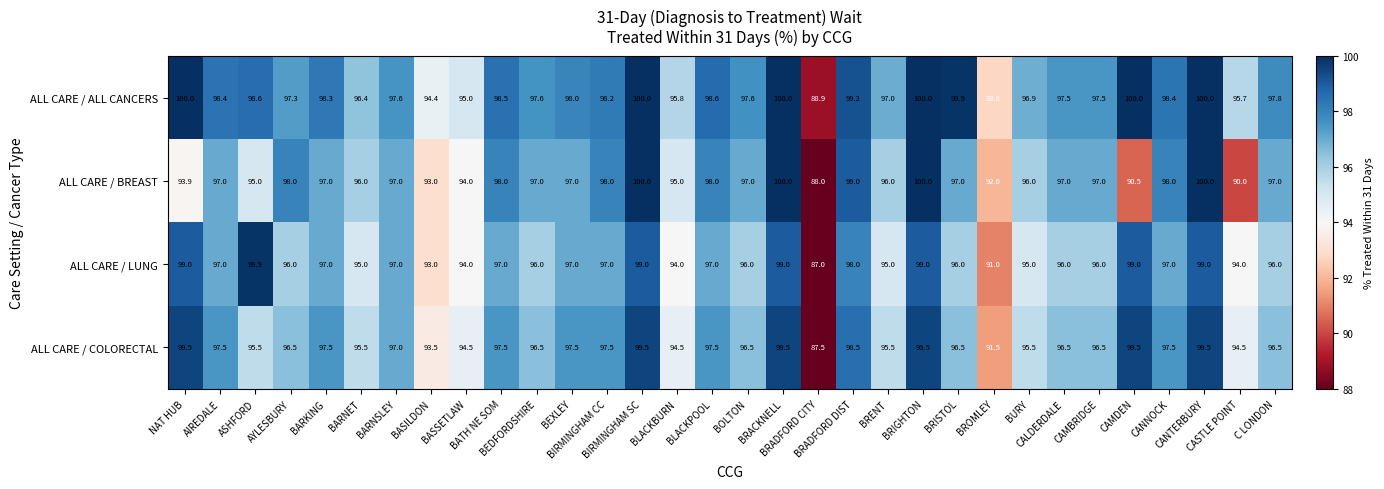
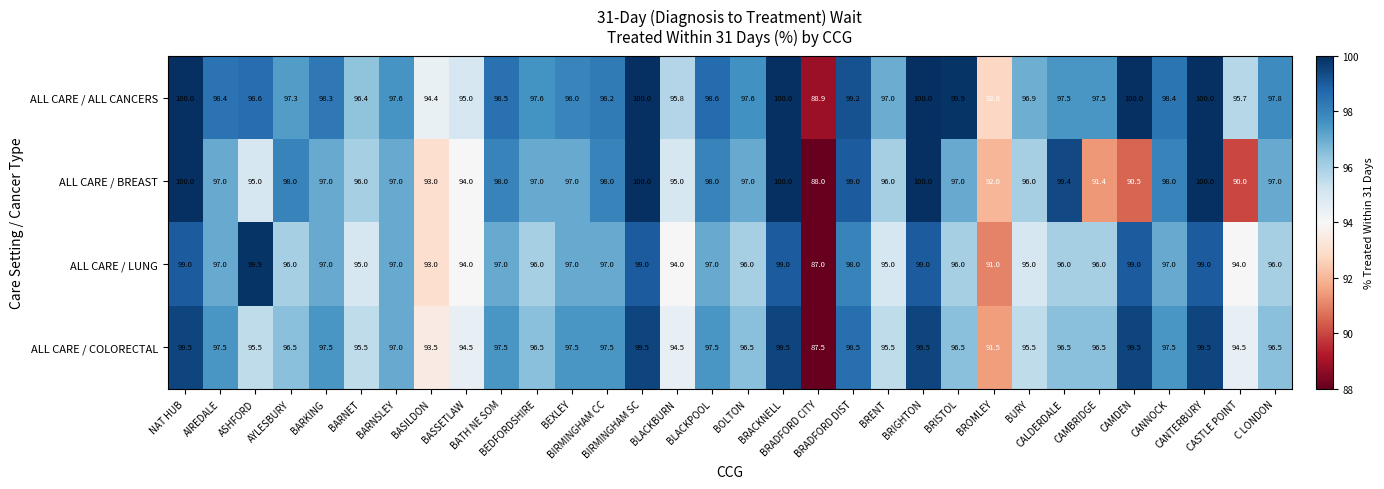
ALL CARE / BREAST, NAT HUB: 93.9 -> 100.0
ALL CARE / BREAST, CALDERDALE: 97.0 -> 99.4
ALL CARE / BREAST, CAMBRIDGE: 97.0 -> 91.4
